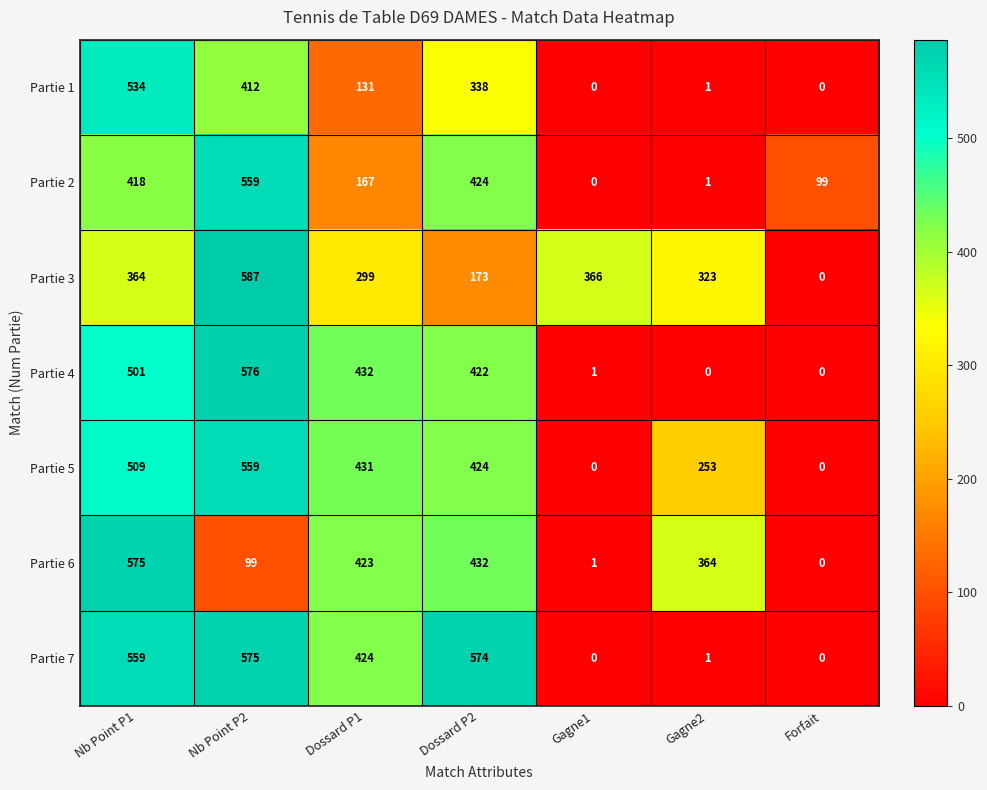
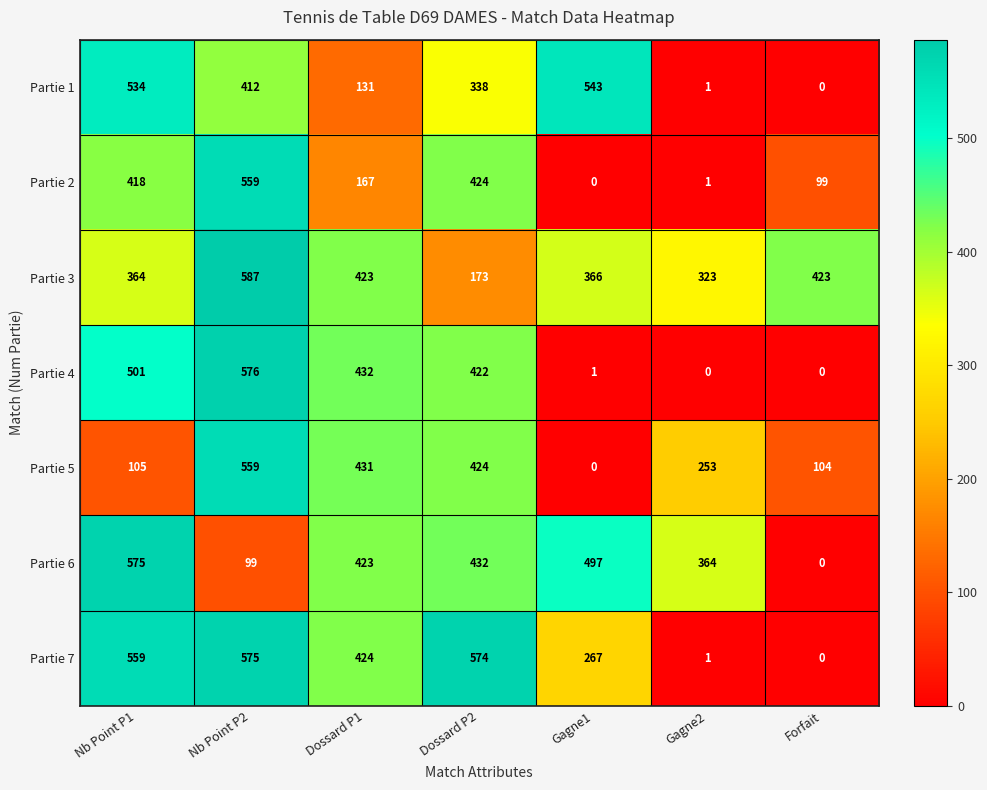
Partie 1, Gagne1: 0 -> 543
Partie 3, Dossard P1: 299 -> 423
Partie 3, Forfait: 0 -> 423
Partie 5, Nb Point P1: 509 -> 105
Partie 5, Forfait: 0 -> 104
Partie 6, Gagne1: 1 -> 497
Partie 7, Gagne1: 0 -> 267
